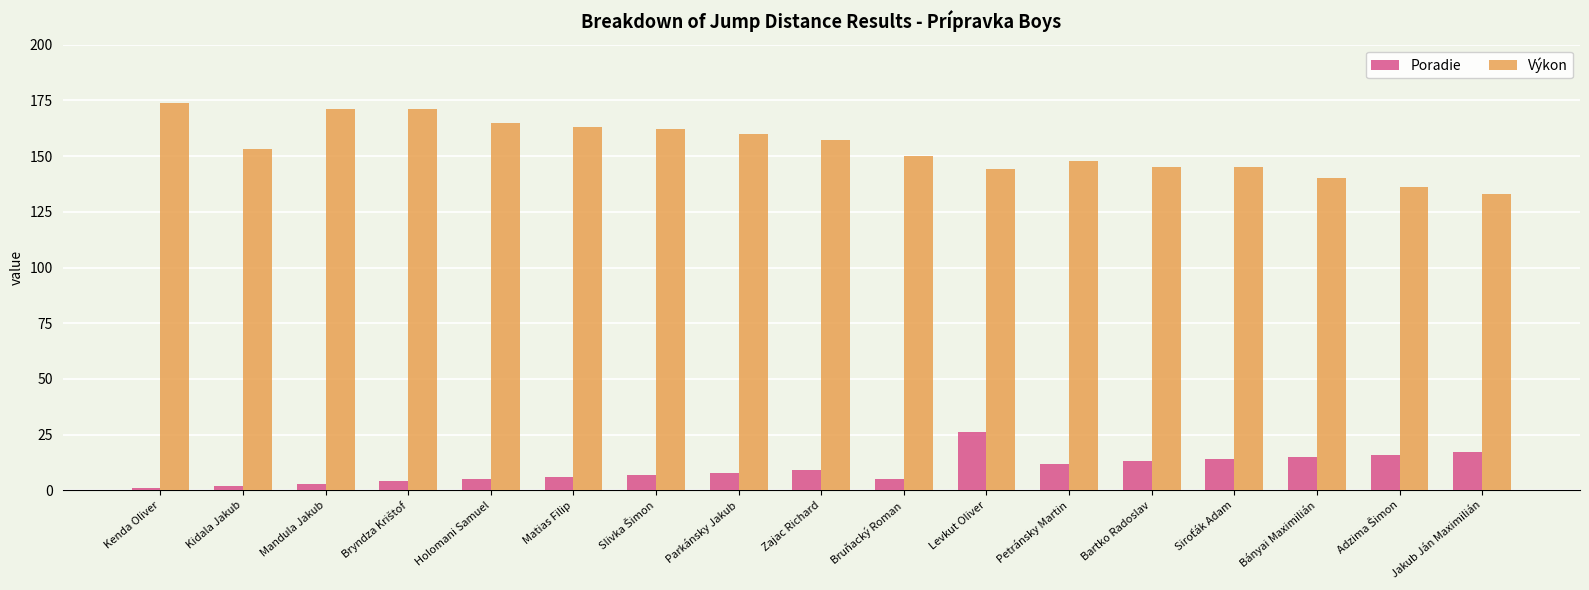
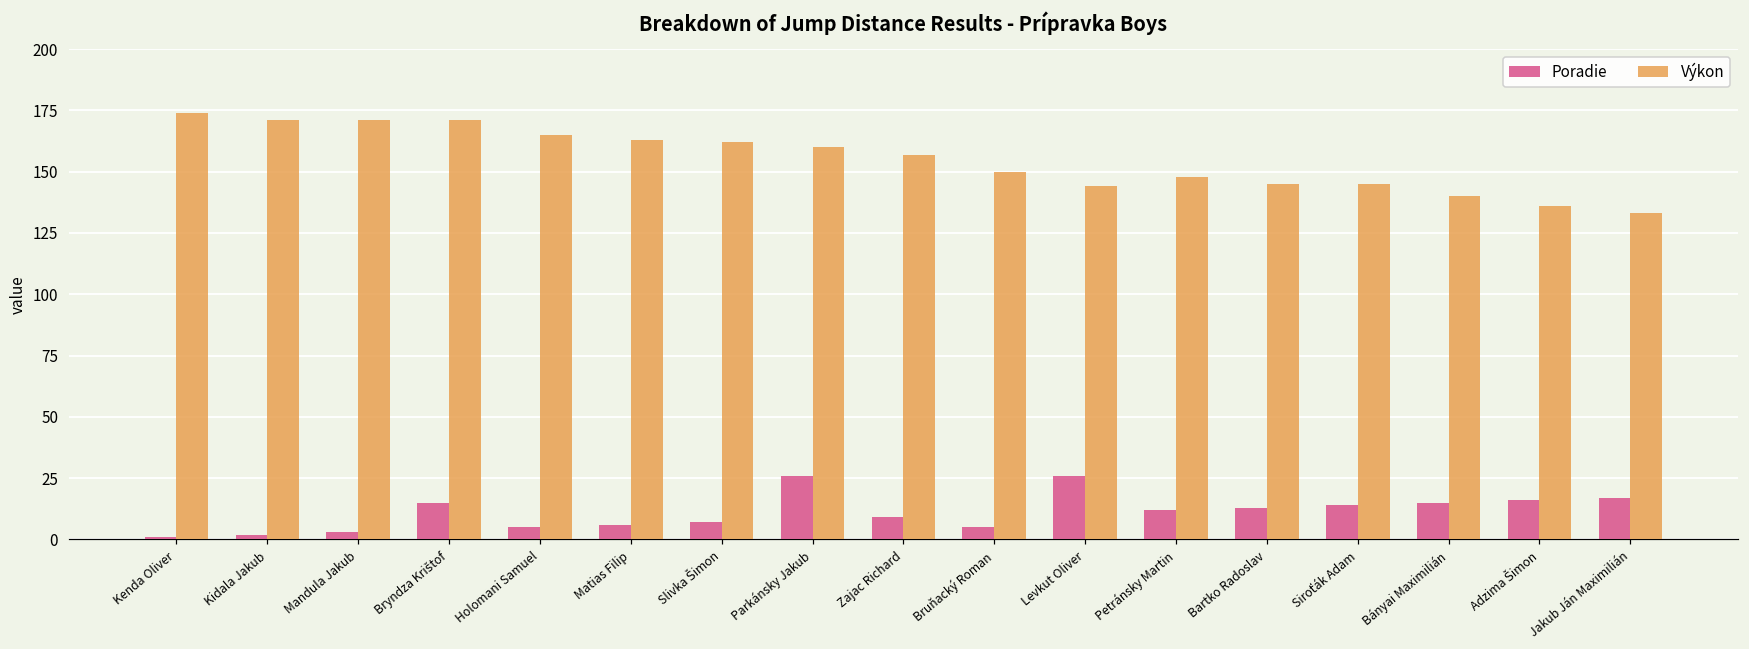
Výkon, Kidala Jakub: 153 -> 171
Poradie, Bryndza Krištof: 4 -> 15
Poradie, Parkánsky Jakub: 8 -> 26
